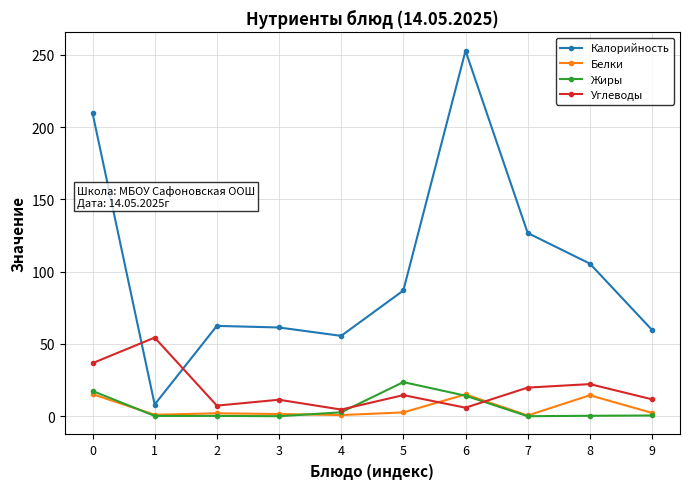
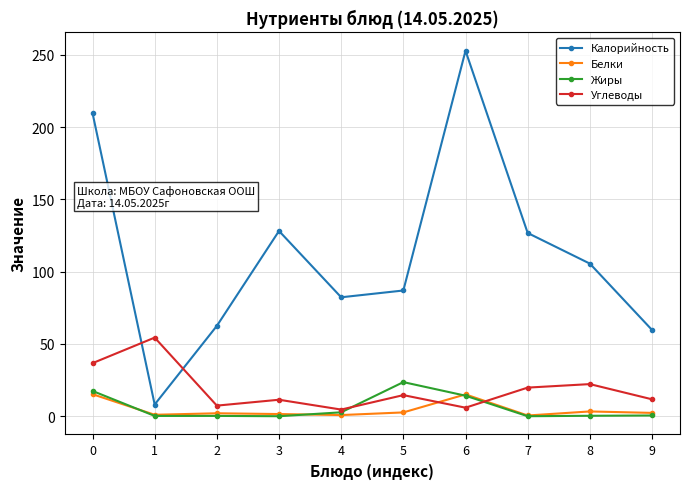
Калорийность, 3: 61 -> 128
Калорийность, 4: 56 -> 82
Белки, 8: 15 -> 3
